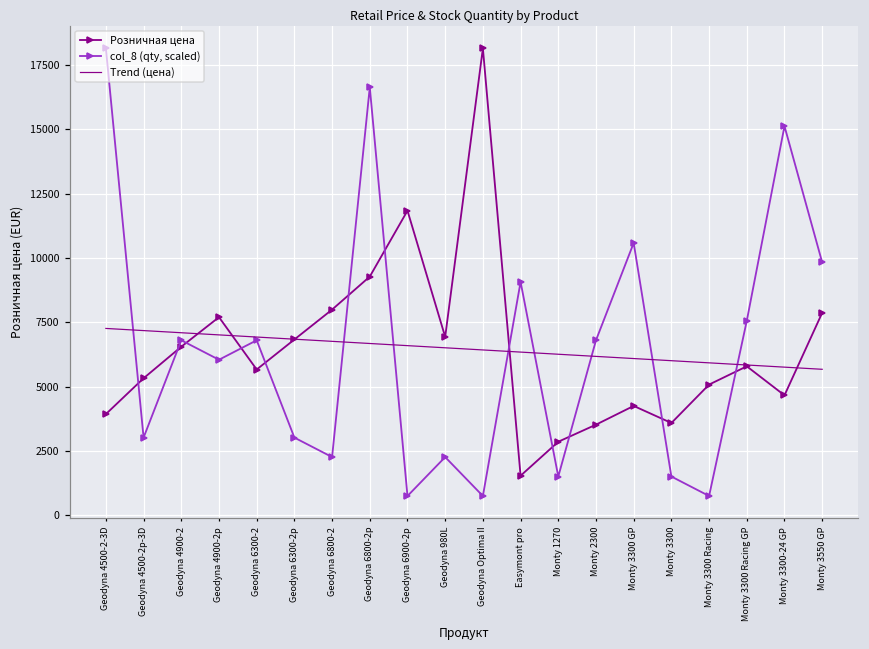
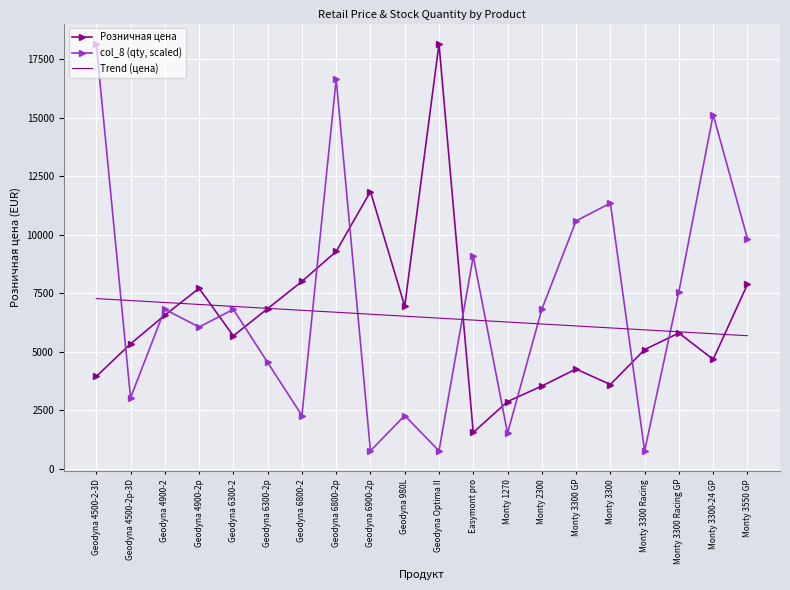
col_8 (qty, scaled), Geodyna 6300-2p: 3000 -> 4500
col_8 (qty, scaled), Monty 3300: 1500 -> 11300
